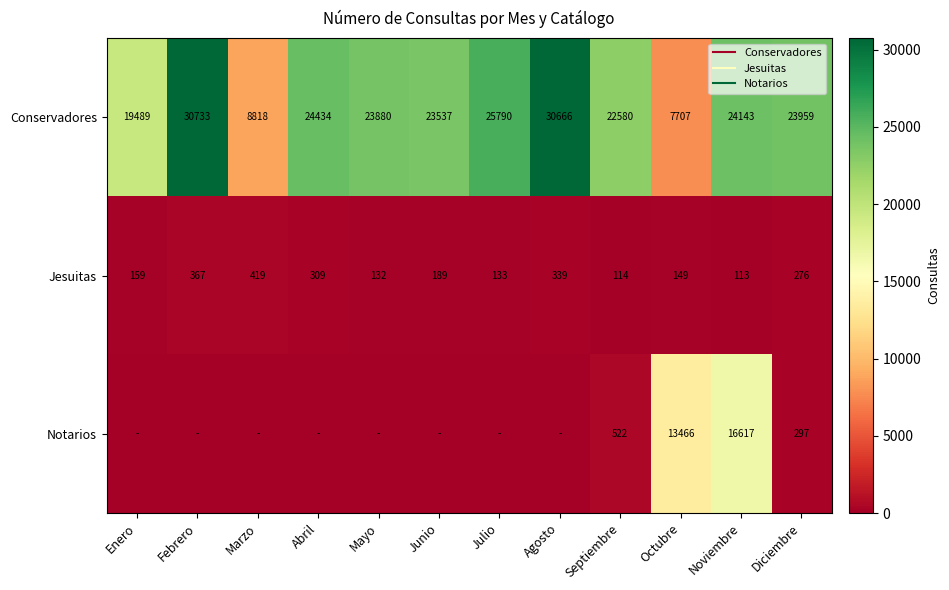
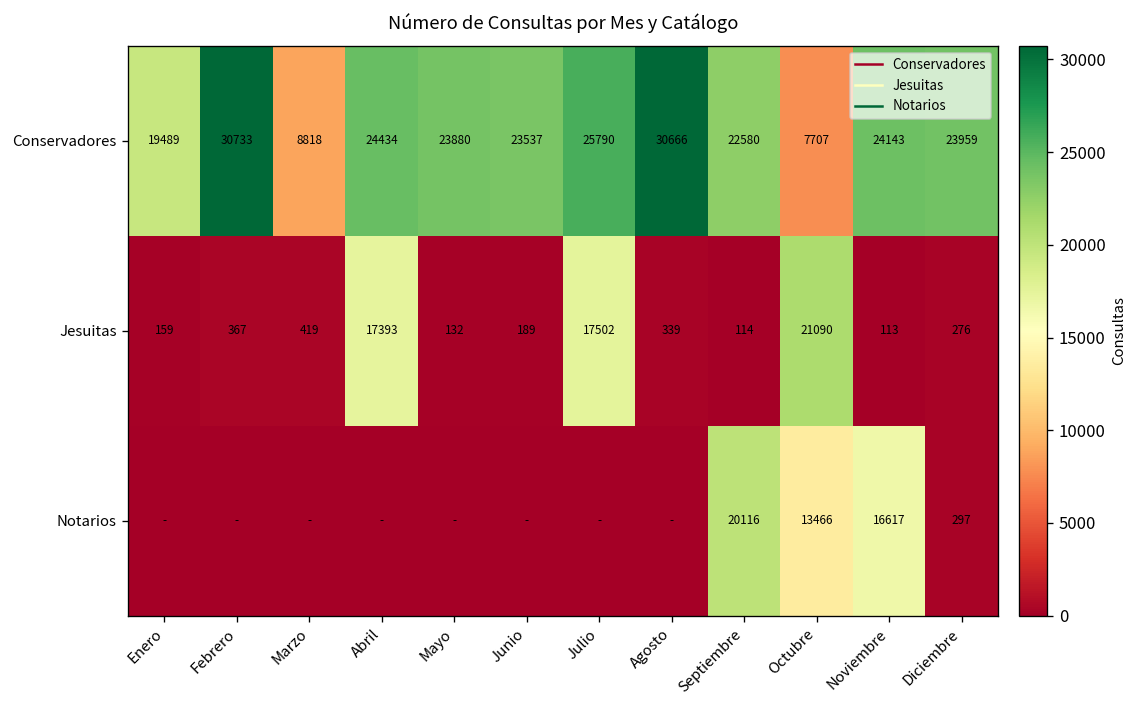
Jesuitas, Abril: 309 -> 17393
Jesuitas, Julio: 133 -> 17502
Jesuitas, Octubre: 149 -> 21090
Notarios, Septiembre: 522 -> 20116
